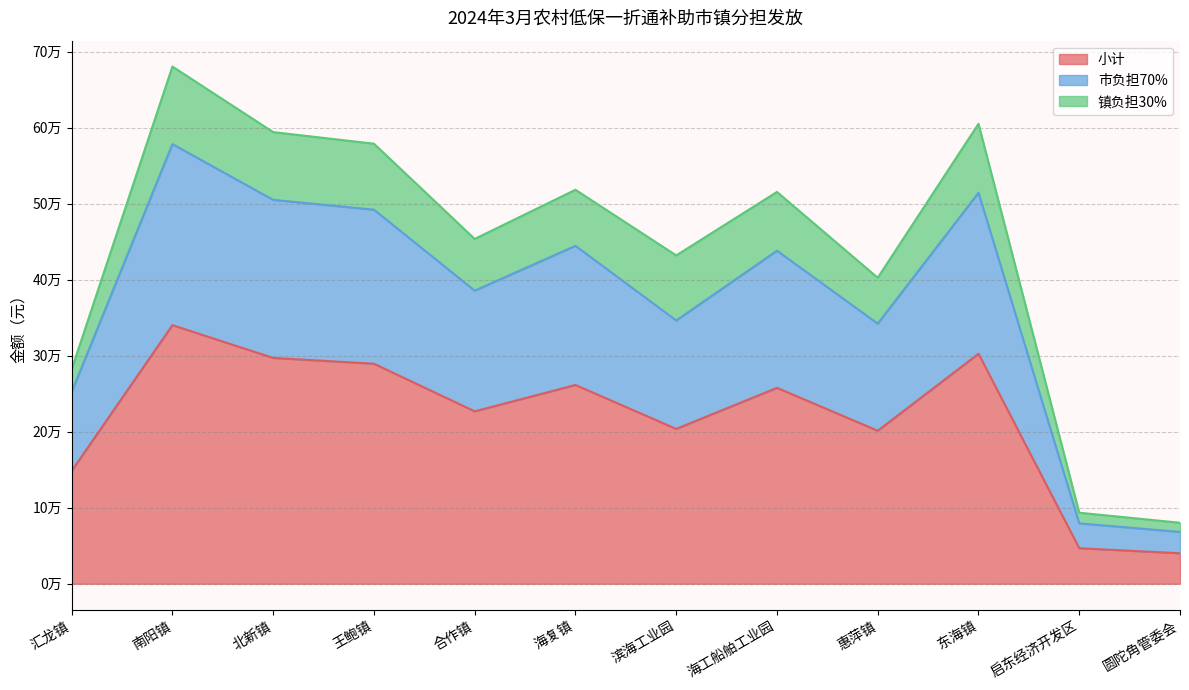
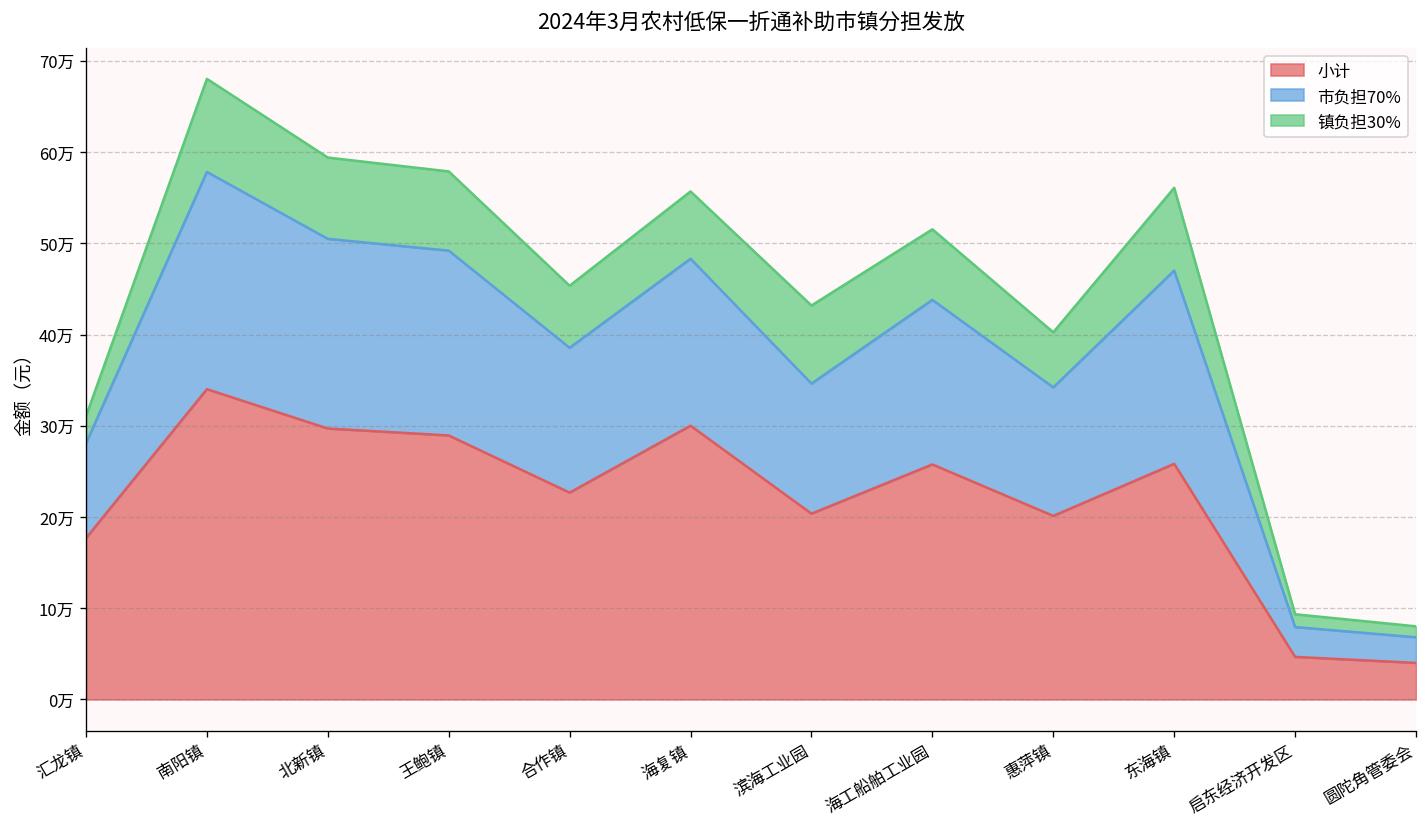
小计, 汇龙镇: 15万 -> 18万
小计, 海复镇: 26万 -> 30万
小计, 东海镇: 30万 -> 26万
